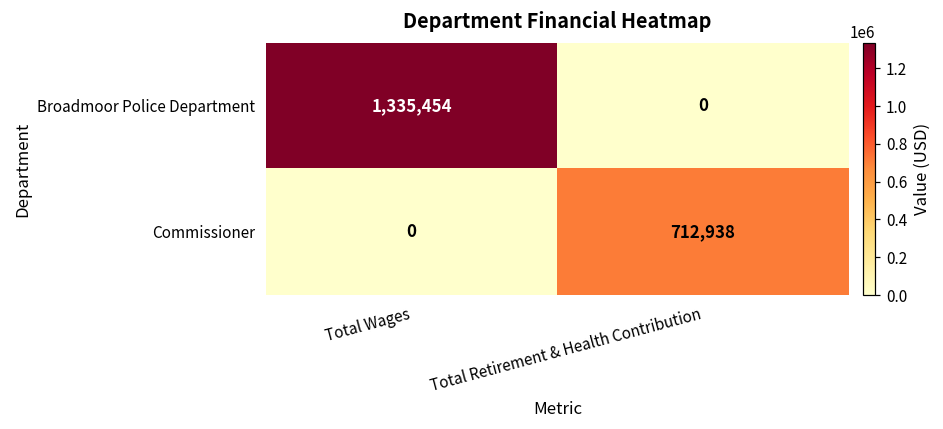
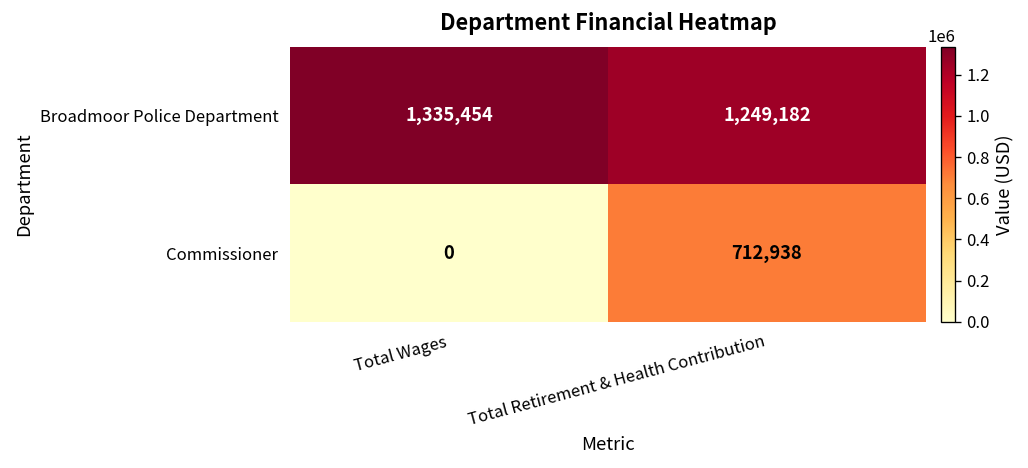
Broadmoor Police Department, Total Retirement & Health Contribution: 0 -> 1,249,182
